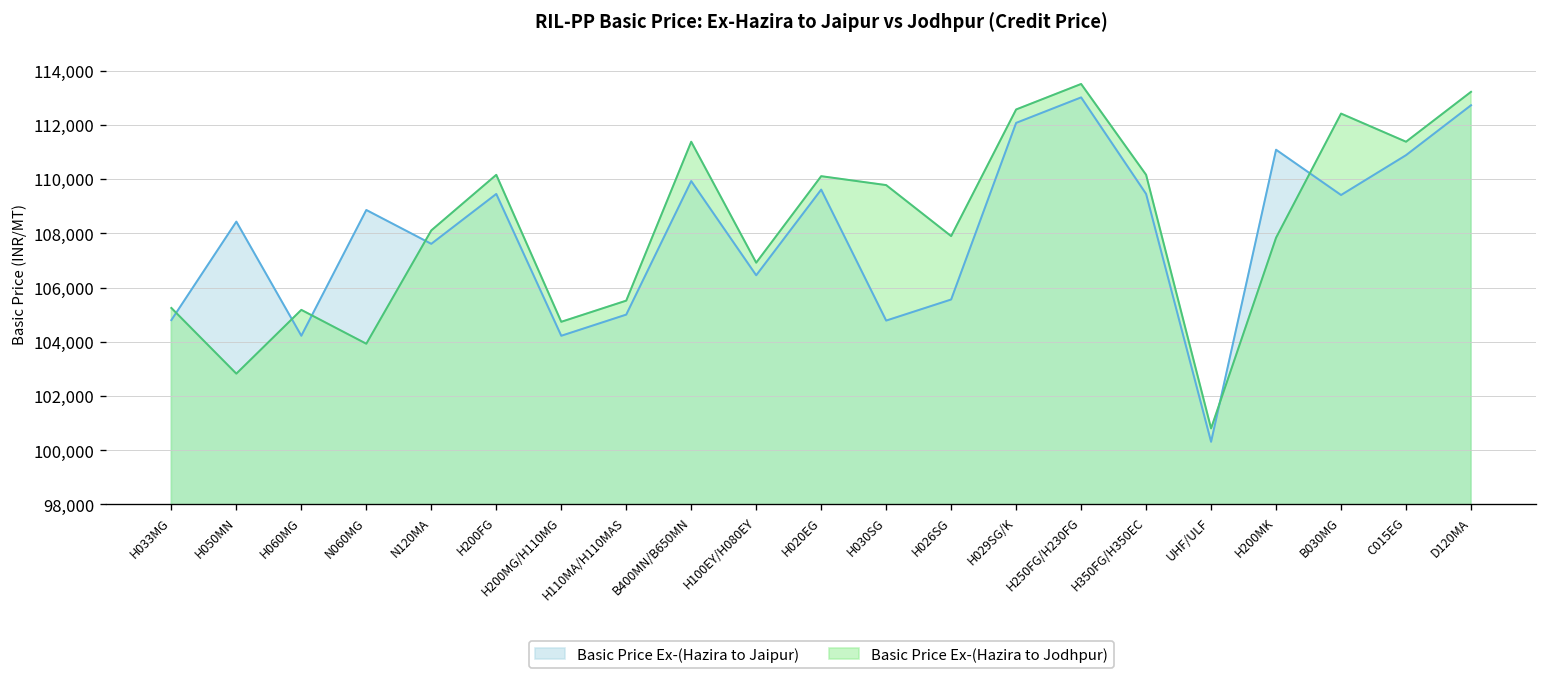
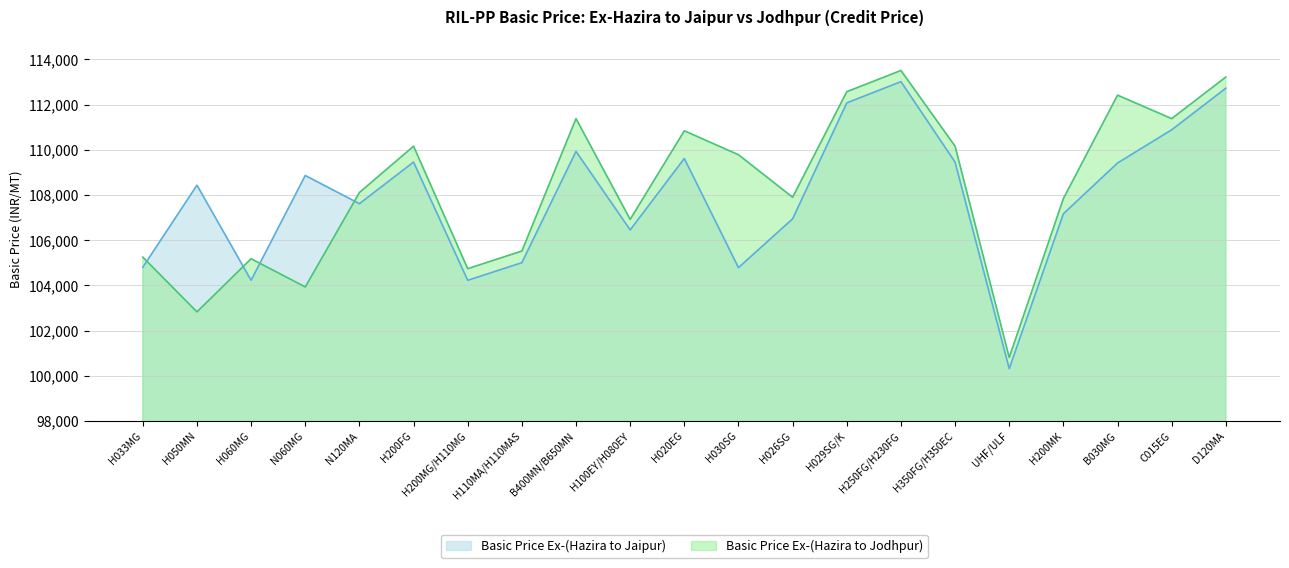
Basic Price Ex-(Hazira to Jodhpur), H020EG: 110,100 -> 110,800
Basic Price Ex-(Hazira to Jaipur), H026SG: 105,600 -> 106,900
Basic Price Ex-(Hazira to Jaipur), H200MK: 111,100 -> 107,200
